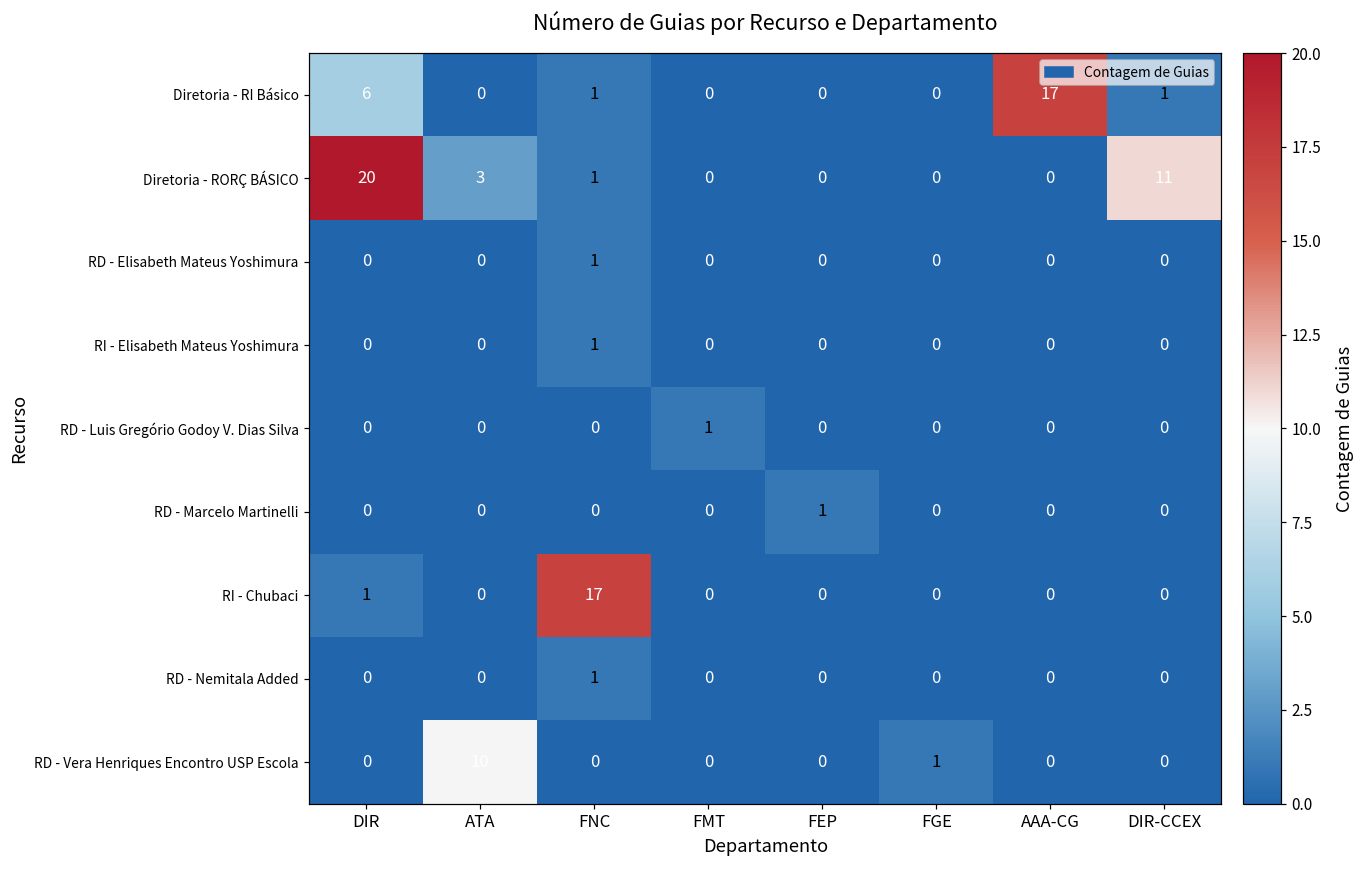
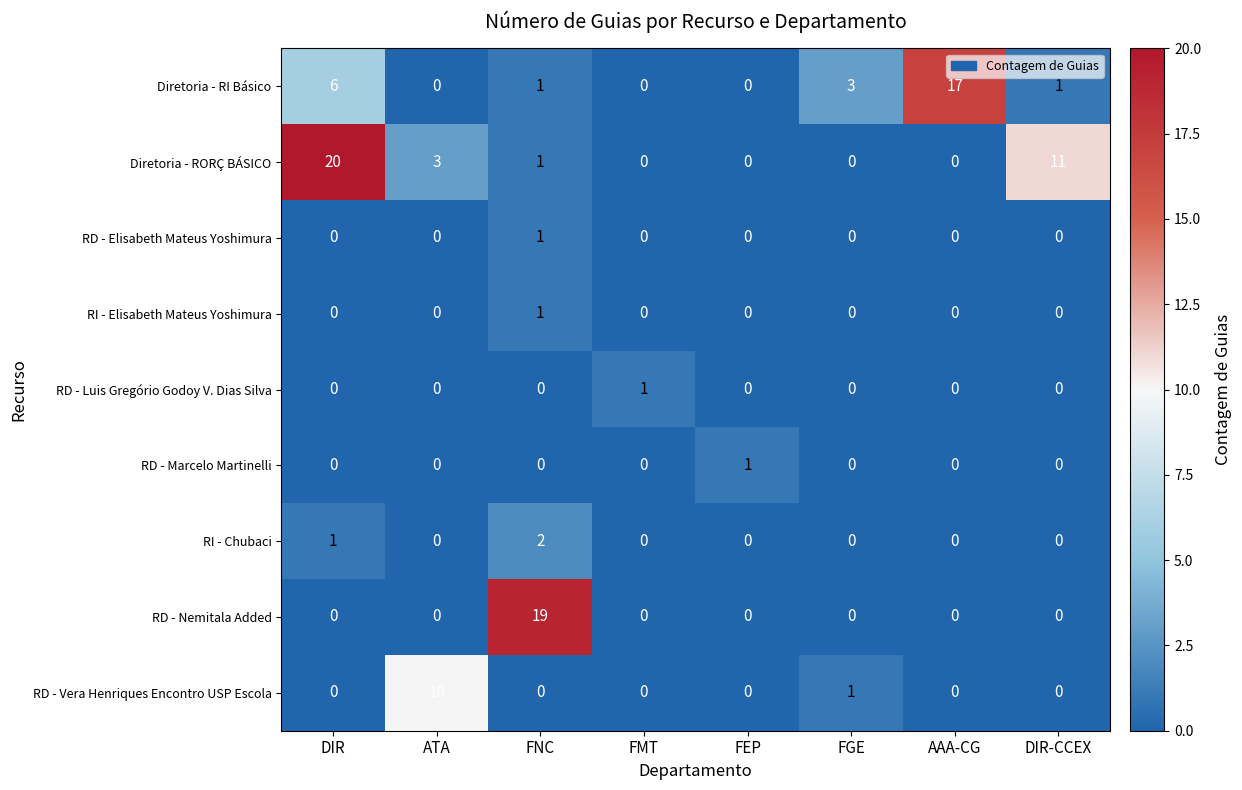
Diretoria - RI Básico, FGE: 0 -> 3
RI - Chubaci, FNC: 17 -> 2
RD - Nemitala Added, FNC: 1 -> 19
